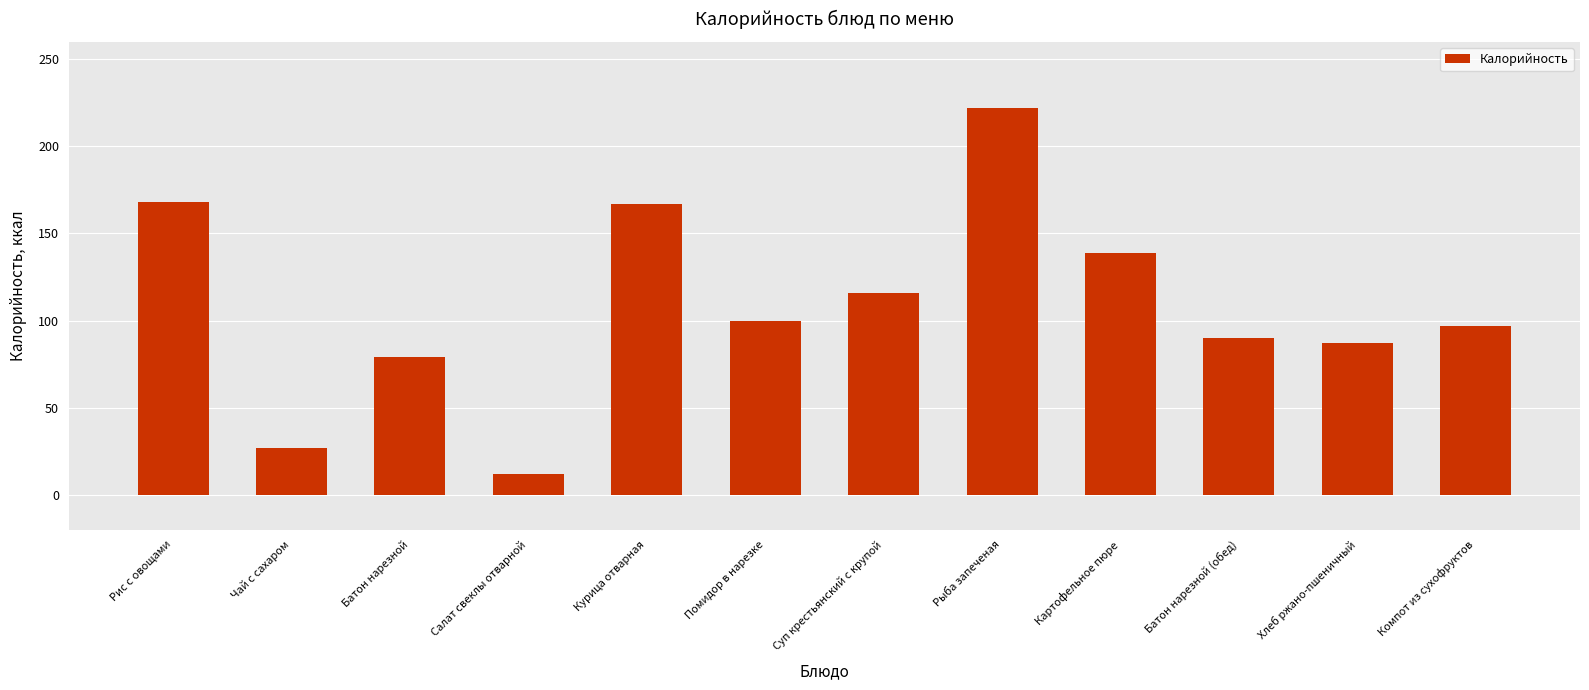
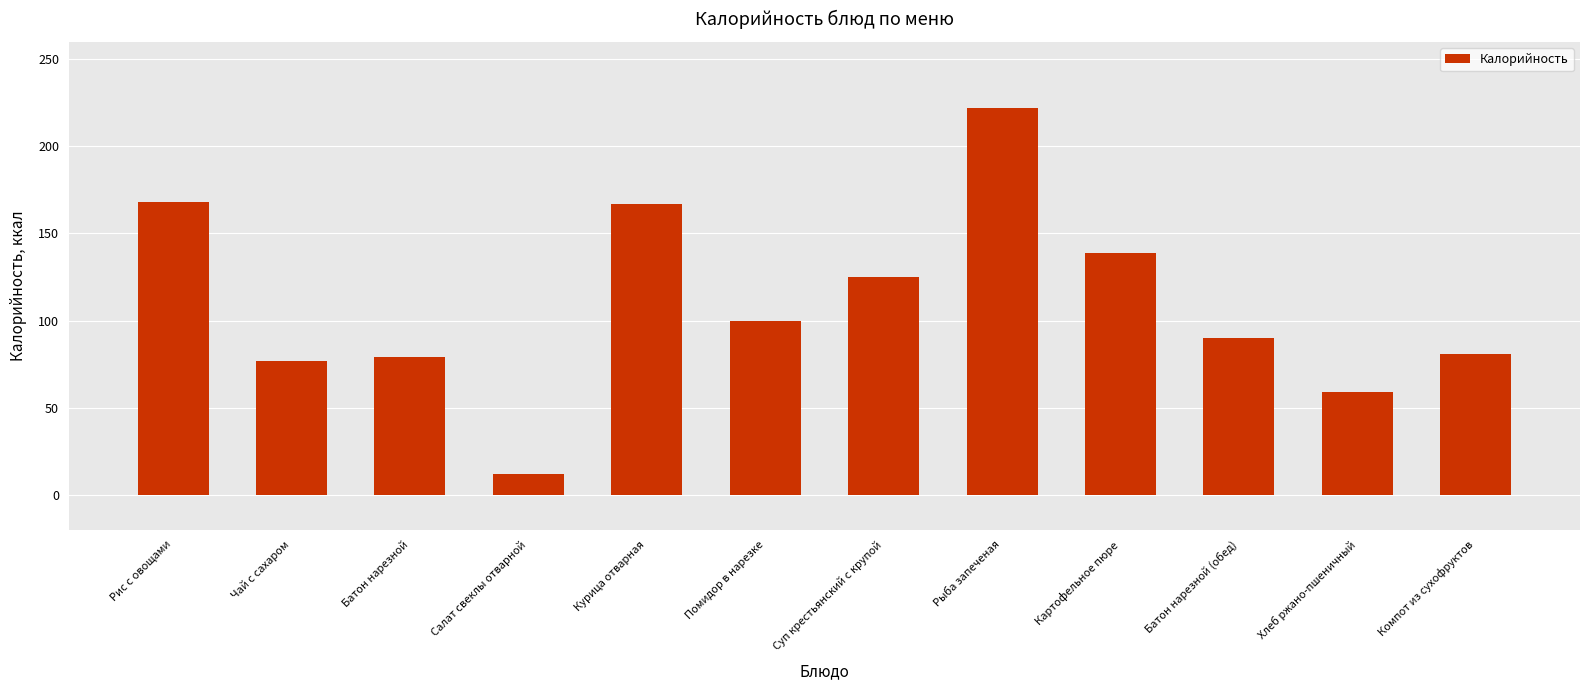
Чай с сахаром: 27 -> 77
Суп крестьянский с крупой: 116 -> 125
Хлеб ржано-пшеничный: 87 -> 59
Компот из сухофруктов: 97 -> 81
